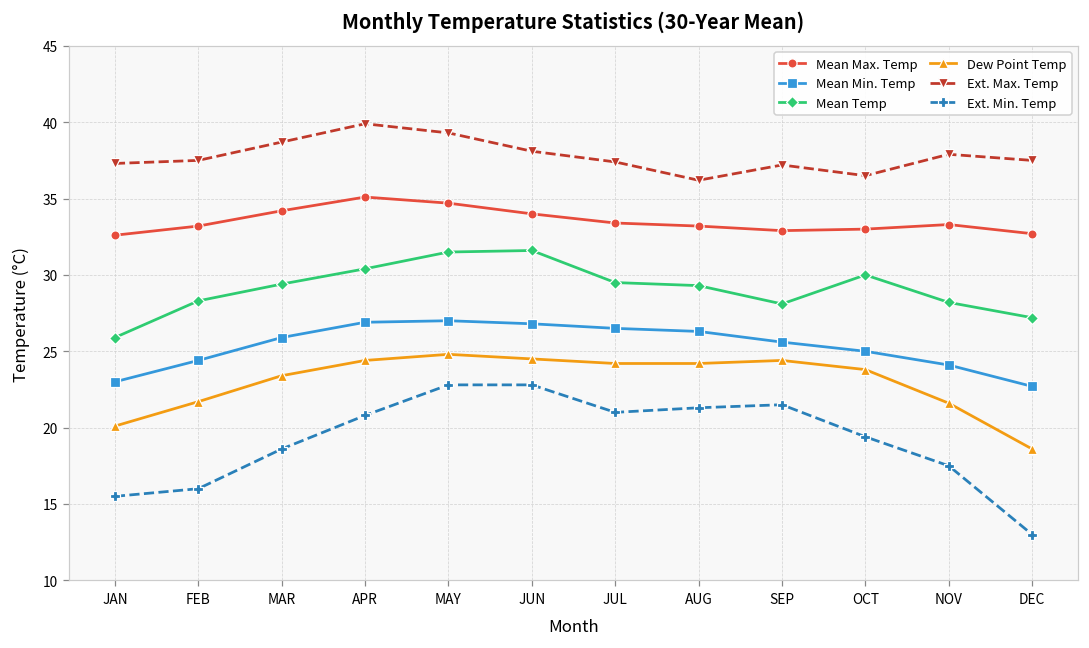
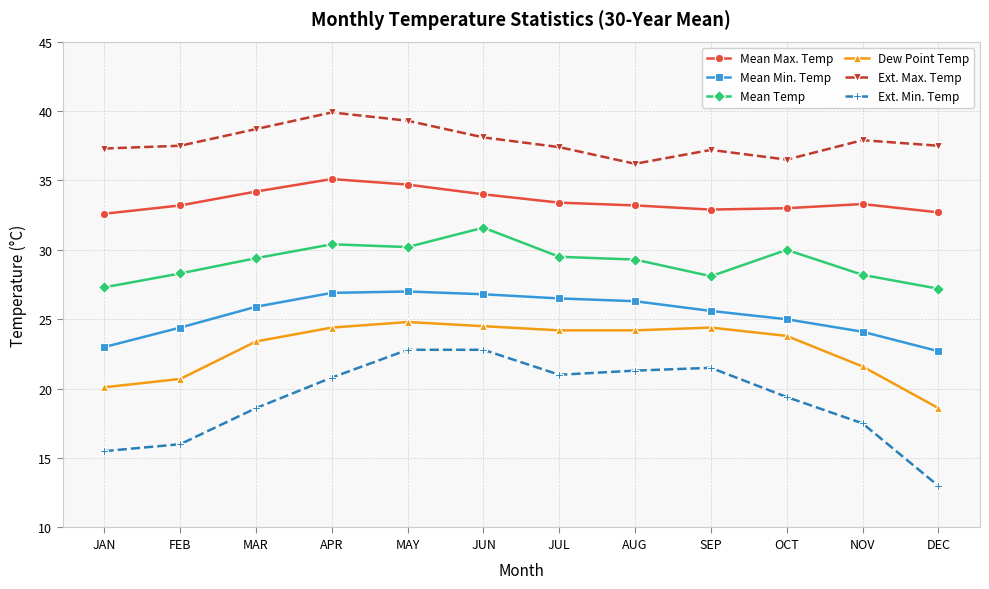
Mean Temp, JAN: 25.9 -> 27.3
Dew Point Temp, FEB: 21.7 -> 20.7
Mean Temp, MAY: 31.5 -> 30.2
